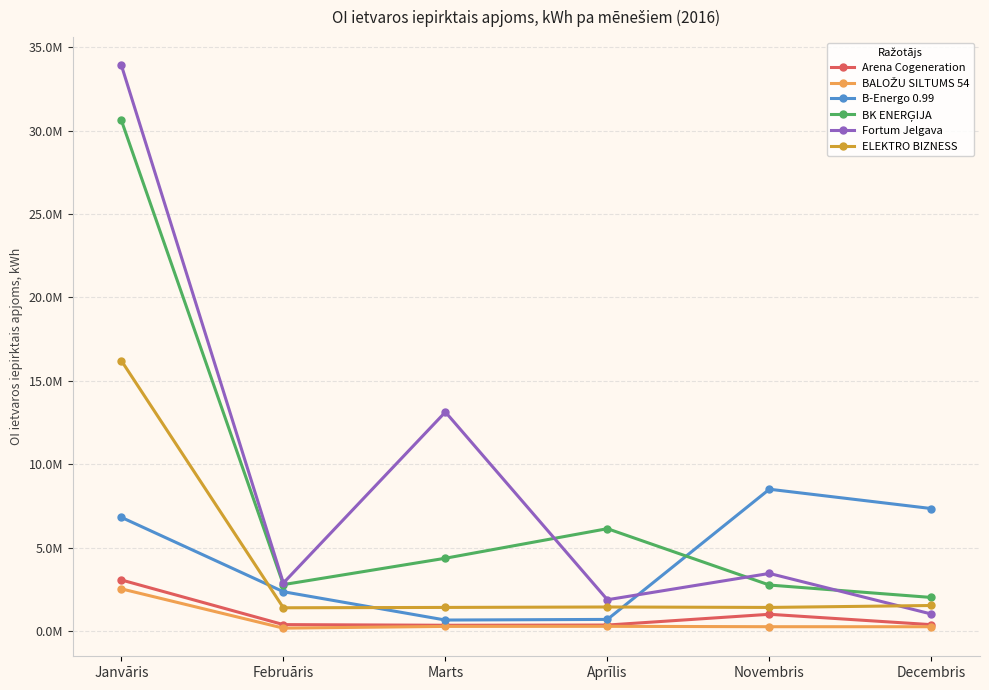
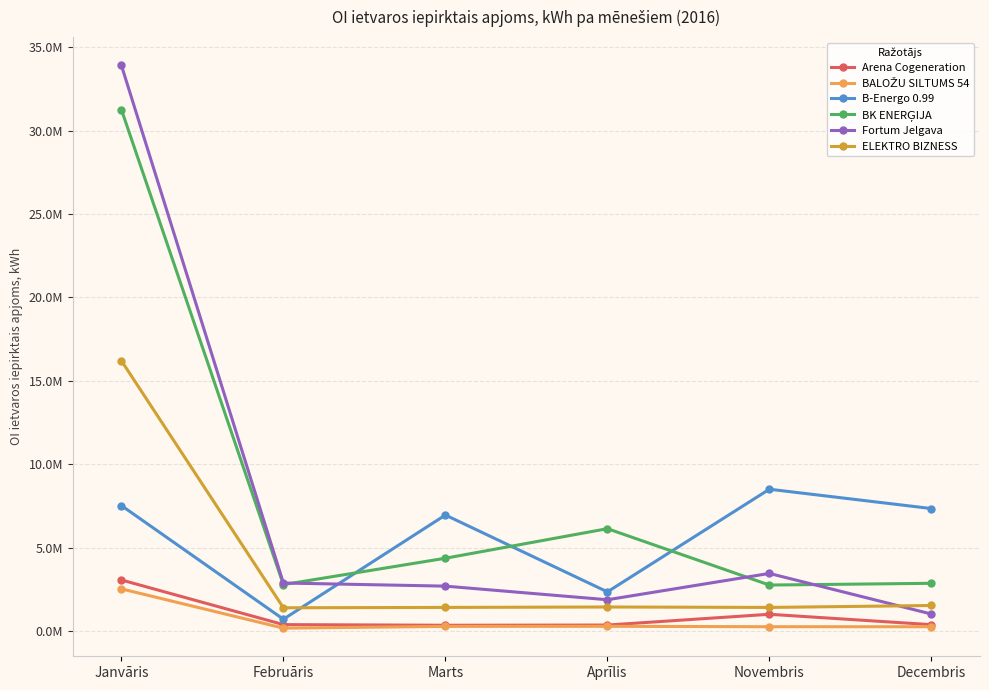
B-Energo 0.99, Janvāris: 6800000 -> 7500000
BK ENERĢIJA, Janvāris: 30600000 -> 31300000
B-Energo 0.99, Februāris: 2400000 -> 700000
B-Energo 0.99, Marts: 700000 -> 7000000
Fortum Jelgava, Marts: 13100000 -> 2700000
B-Energo 0.99, Aprīlis: 700000 -> 2400000
BK ENERĢIJA, Decembris: 2000000 -> 2900000
